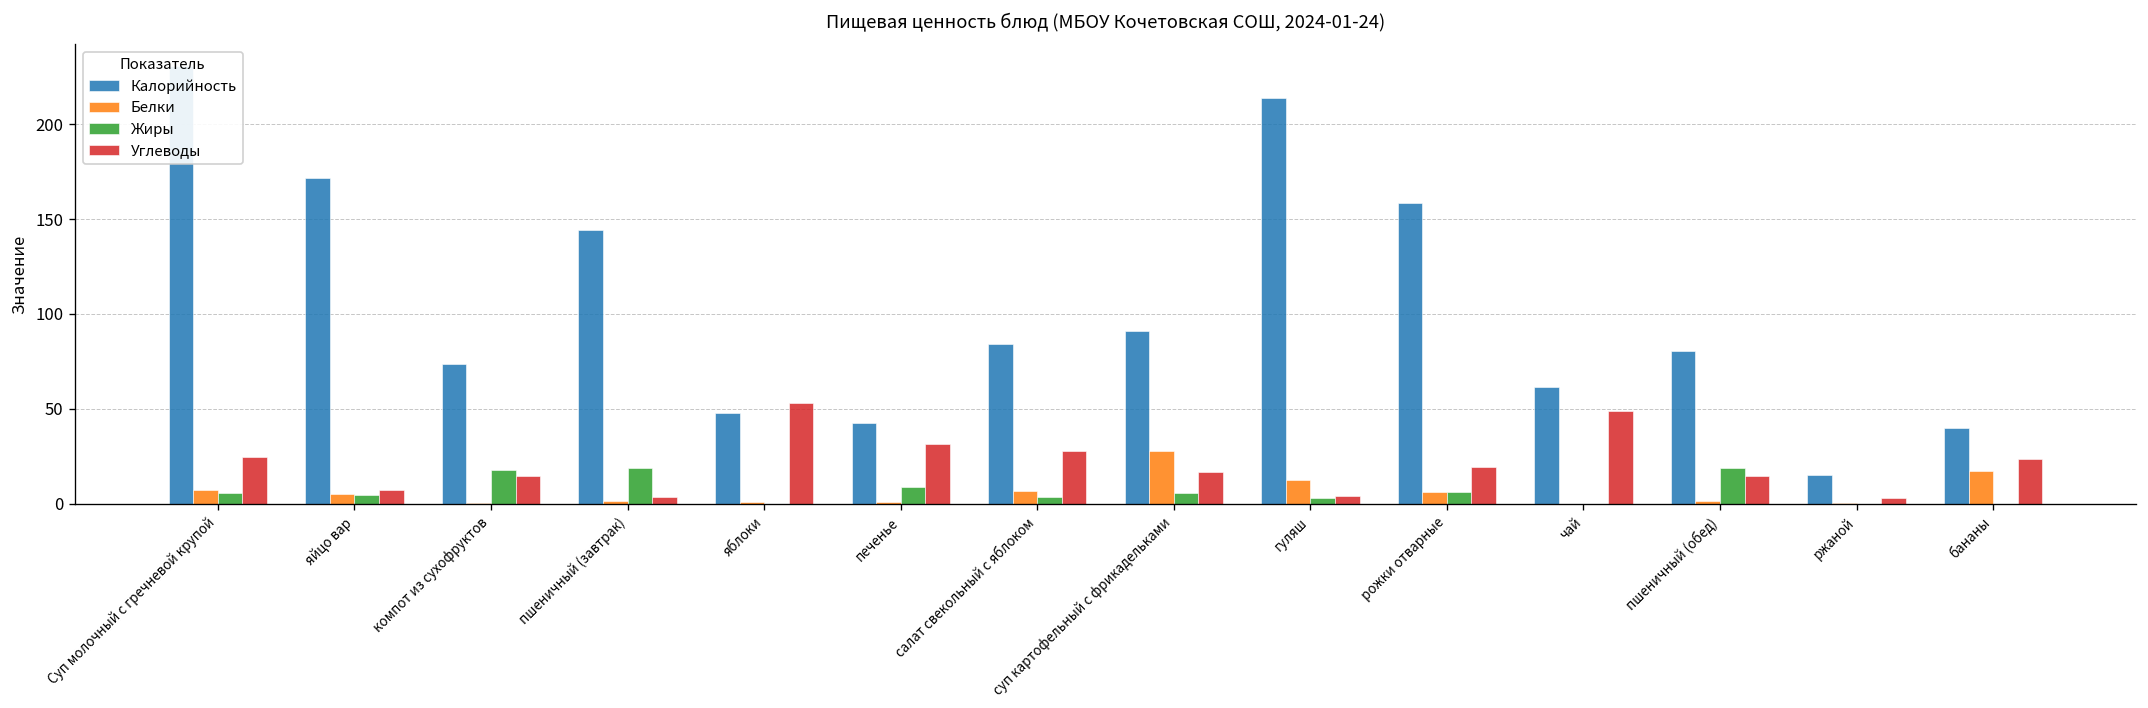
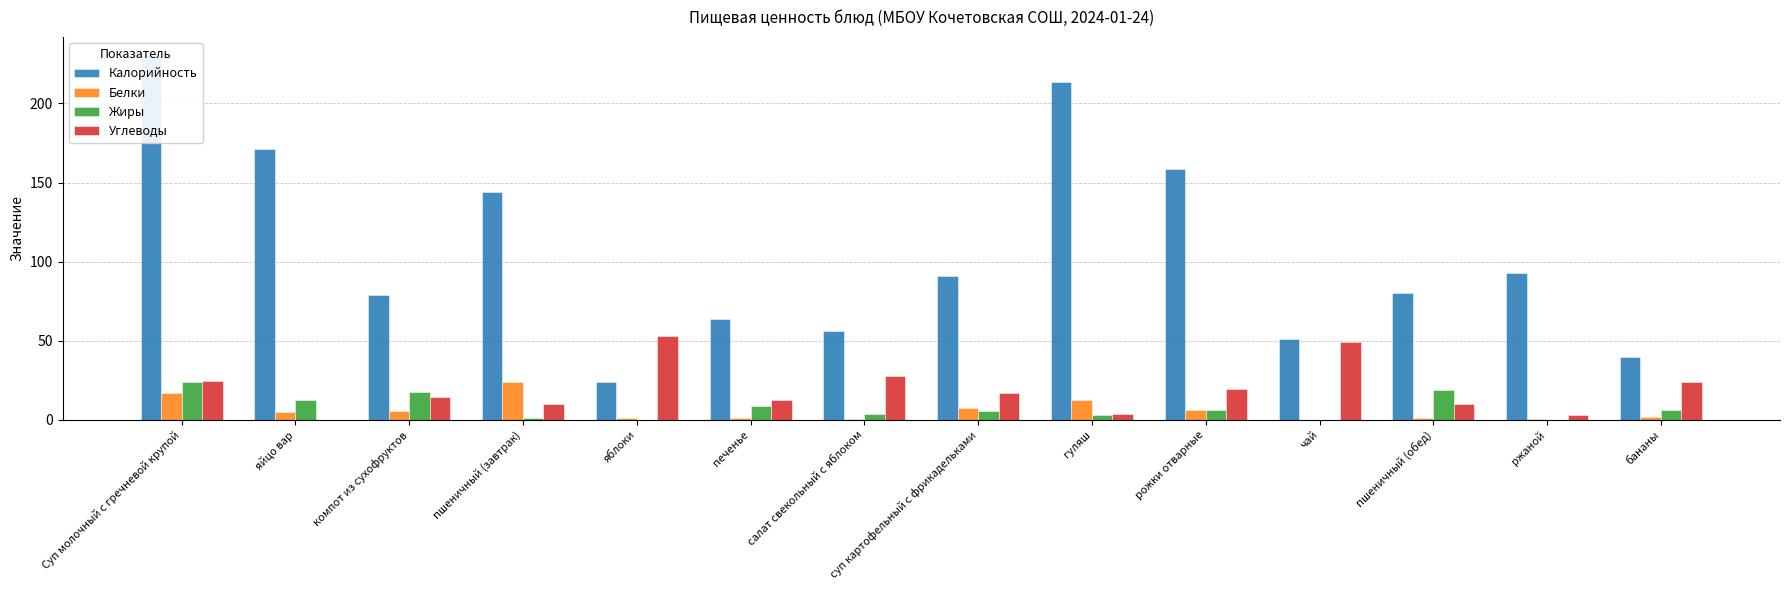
Белки, Суп молочный с гречневой крупой: 7 -> 17
Жиры, Суп молочный с гречневой крупой: 6 -> 24
Жиры, яйцо вар: 5 -> 13
Углеводы, яйцо вар: 7 -> 0
Калорийность, компот из сухофруктов: 74 -> 79
Белки, компот из сухофруктов: 1 -> 6
Белки, пшеничный (завтрак): 2 -> 24
Жиры, пшеничный (завтрак): 19 -> 2
Углеводы, пшеничный (завтрак): 4 -> 10
Калорийность, яблоки: 48 -> 24
Калорийность, печенье: 43 -> 64
Углеводы, печенье: 32 -> 13
Калорийность, салат свекольный с яблоком: 84 -> 56
Белки, салат свекольный с яблоком: 7 -> 1
Белки, суп картофельный с фрикадельками: 28 -> 7
Калорийность, чай: 62 -> 51
Углеводы, пшеничный (обед): 15 -> 10
Калорийность, ржаной: 15 -> 93
Белки, бананы: 17 -> 2
Жиры, бананы: 0 -> 6
